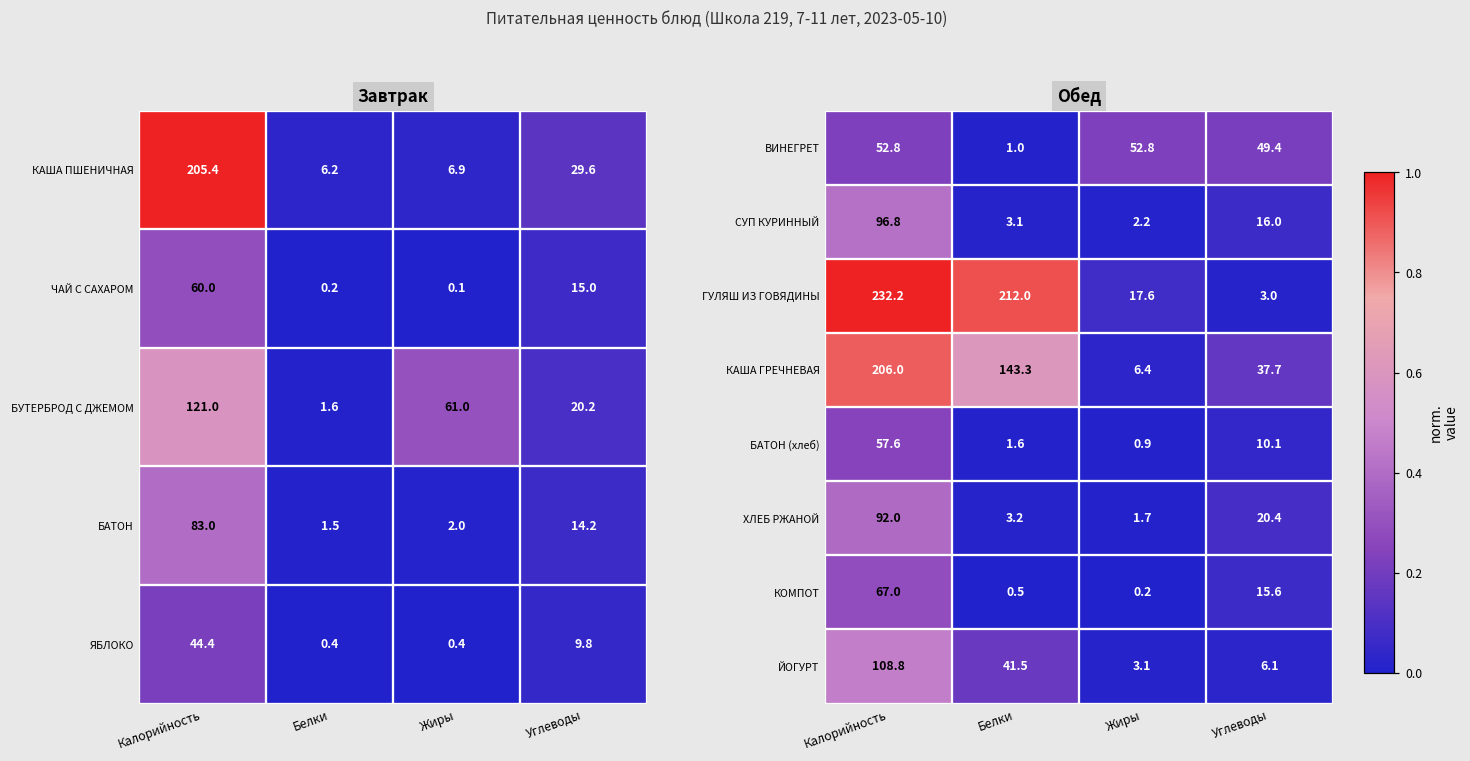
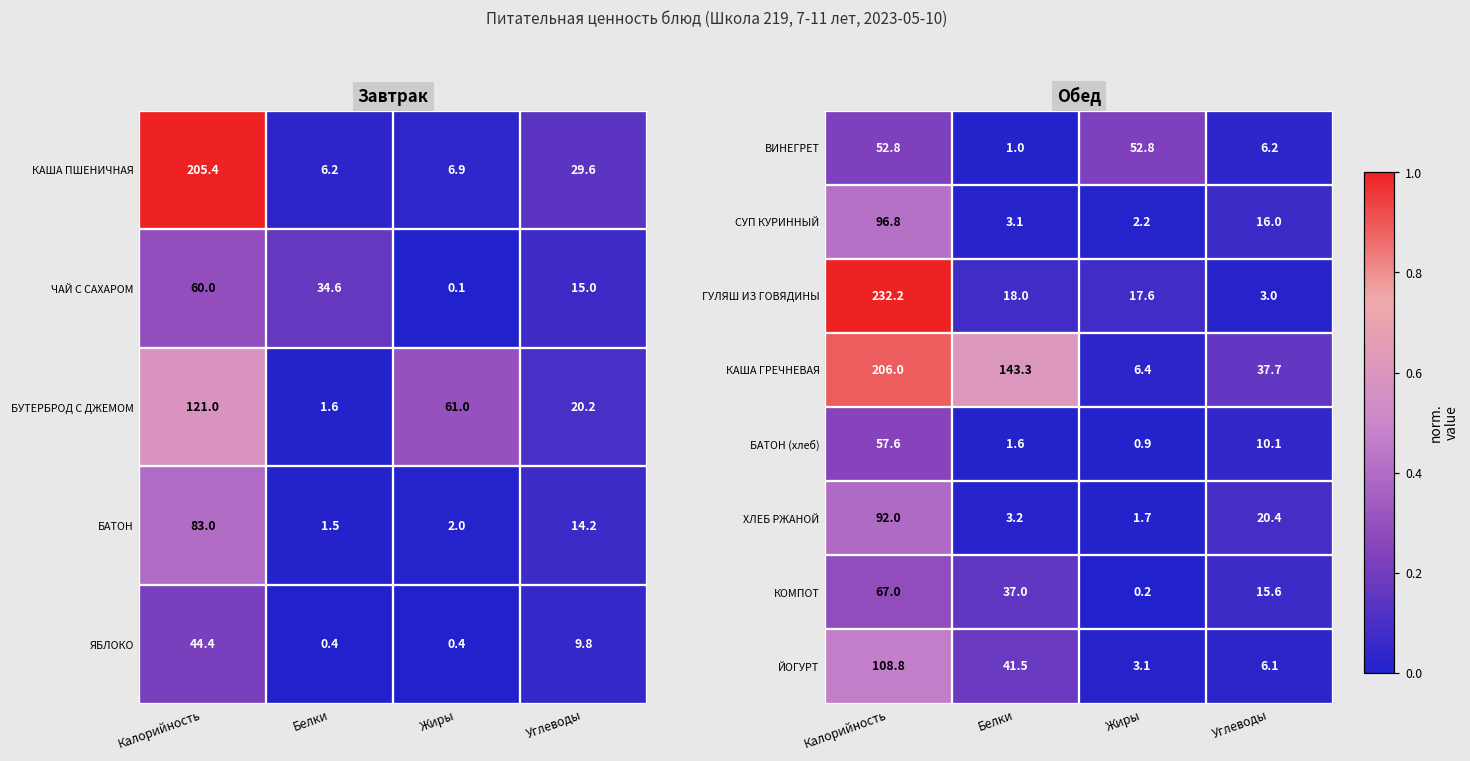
Завтрак, ЧАЙ С САХАРОМ, Белки: 0.2 -> 34.6
Обед, ВИНЕГРЕТ, Углеводы: 49.4 -> 6.2
Обед, ГУЛЯШ ИЗ ГОВЯДИНЫ, Белки: 212.0 -> 18.0
Обед, КОМПОТ, Белки: 0.5 -> 37.0
